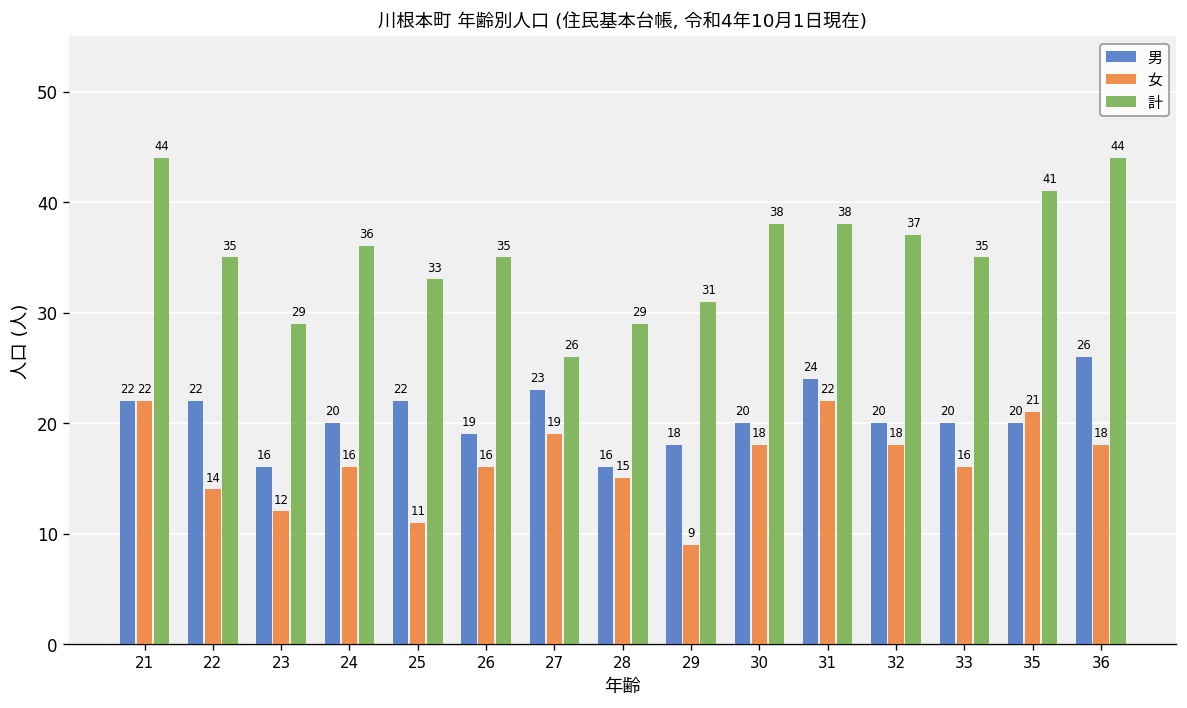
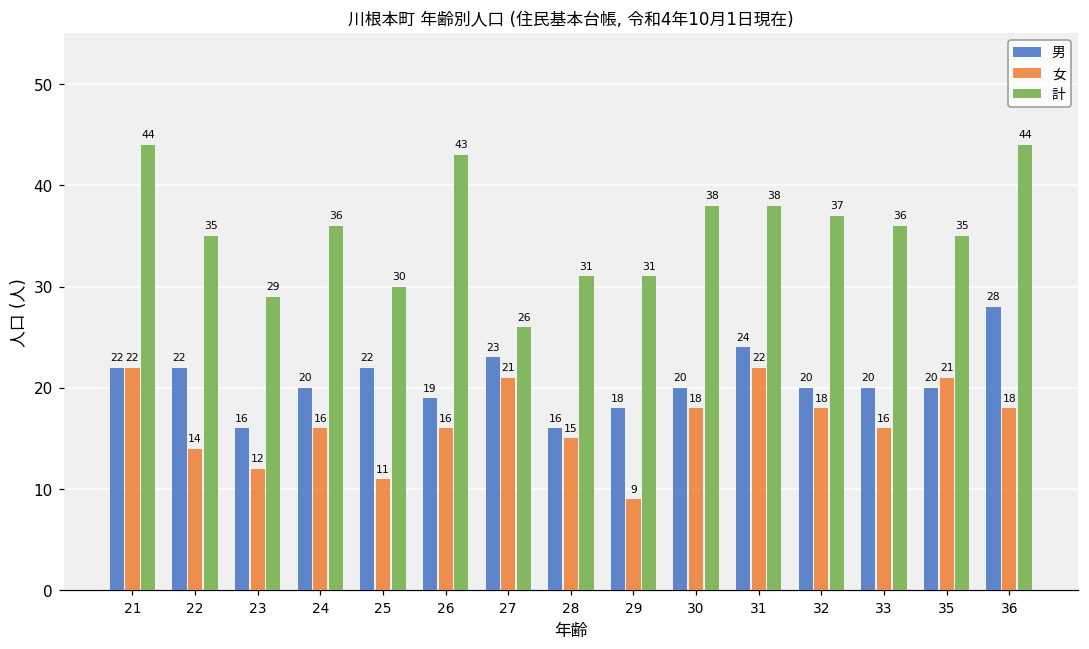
計, 25: 33 -> 30
計, 26: 35 -> 43
女, 27: 19 -> 21
計, 28: 29 -> 31
計, 33: 35 -> 36
計, 35: 41 -> 35
男, 36: 26 -> 28
